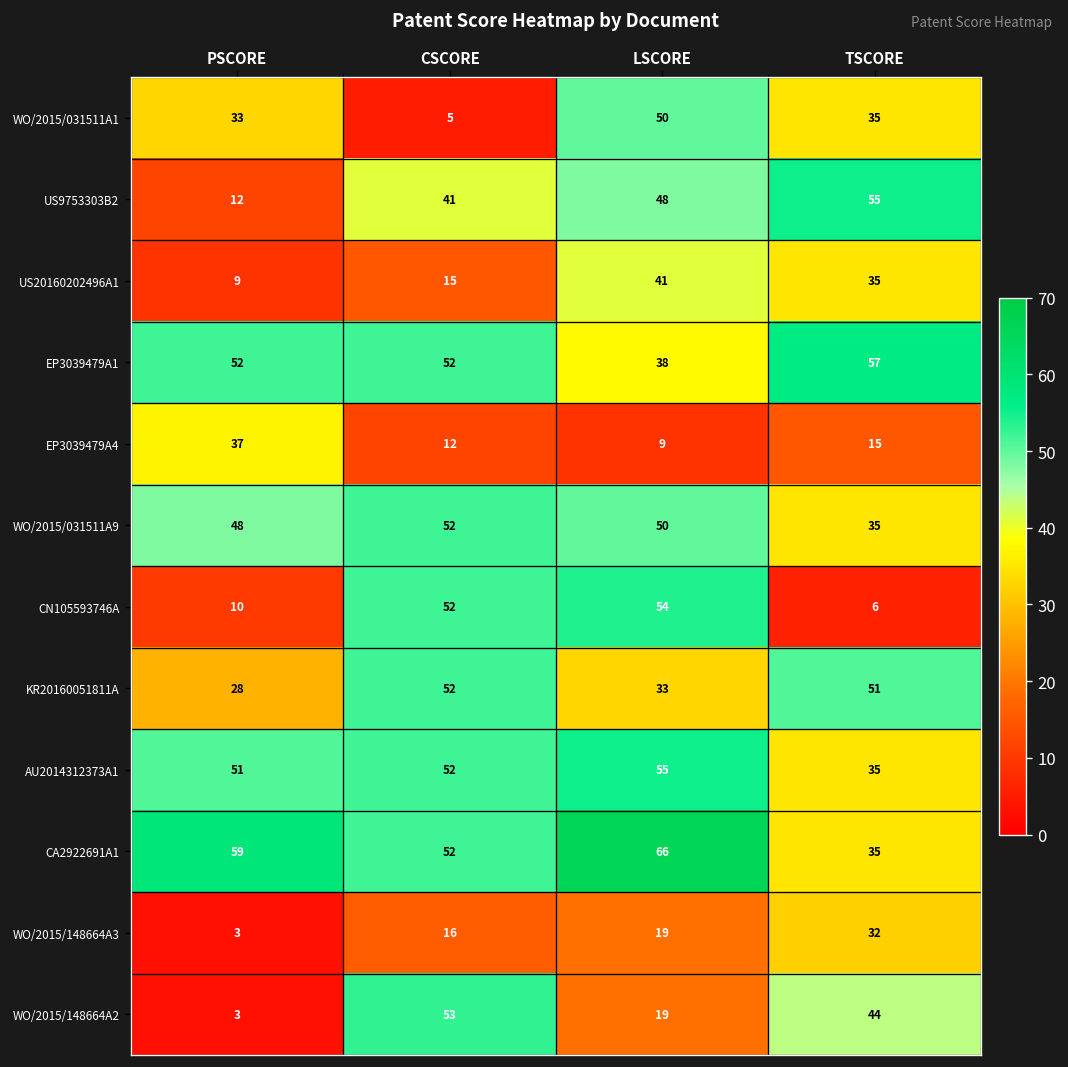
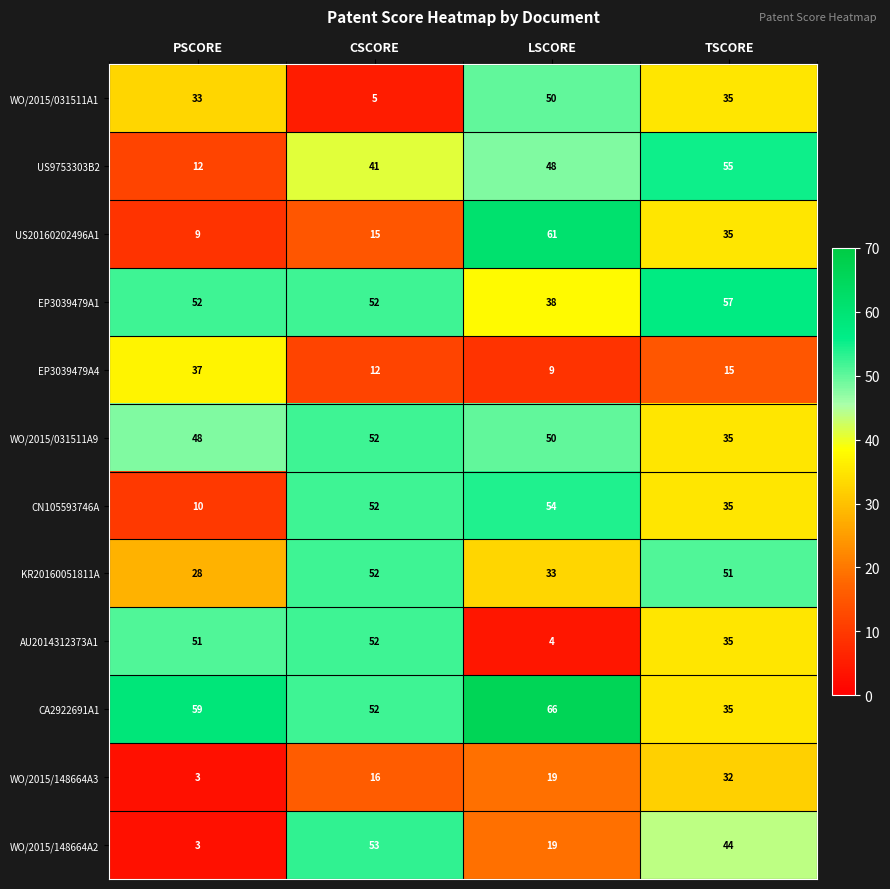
US20160202496A1, LSCORE: 41 -> 61
CN105593746A, TSCORE: 6 -> 35
AU2014312373A1, LSCORE: 55 -> 4
